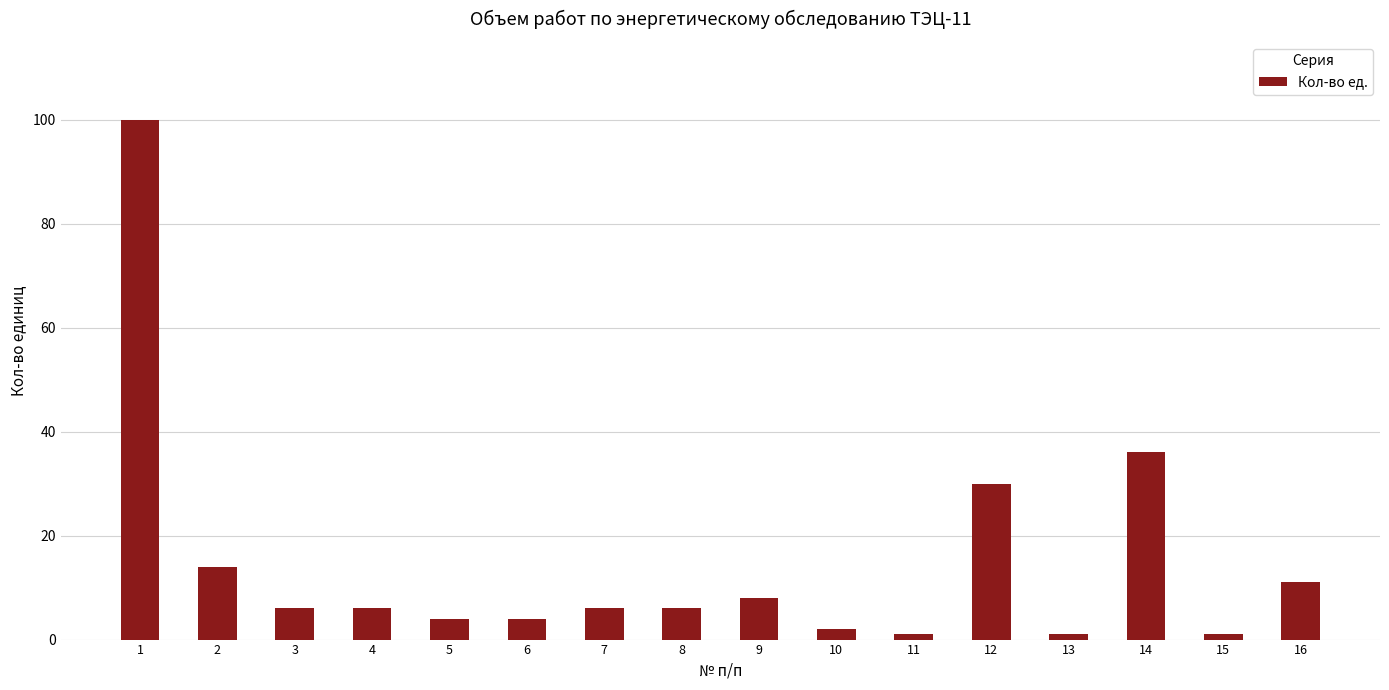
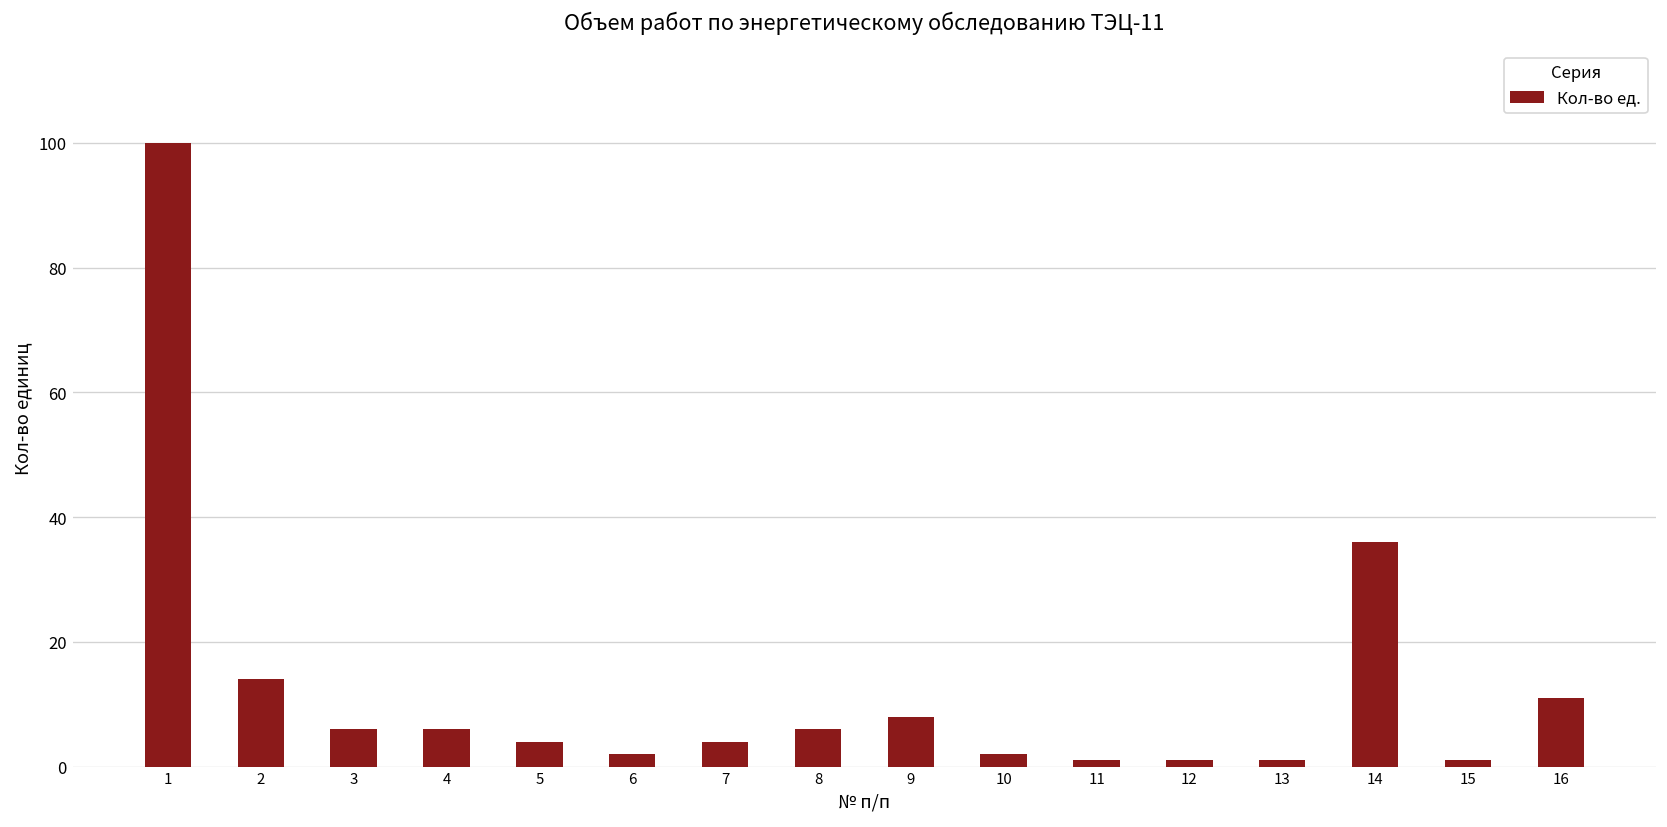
6: 4 -> 2
7: 6 -> 4
12: 30 -> 1
